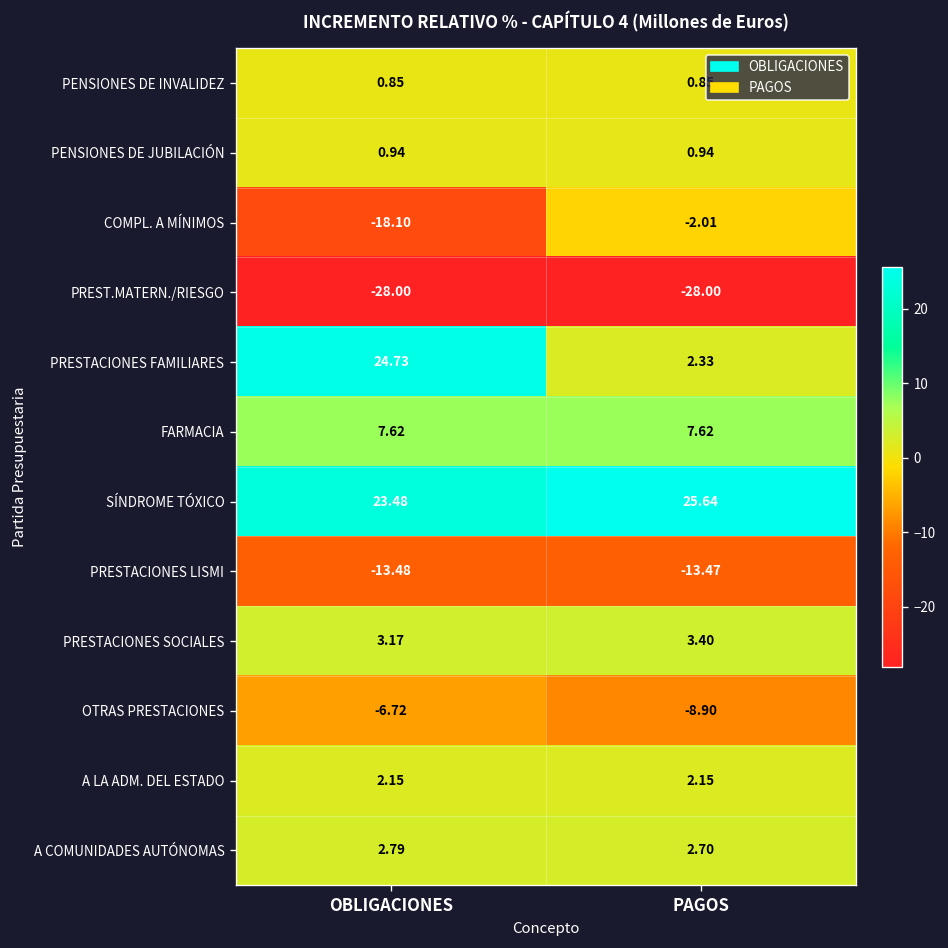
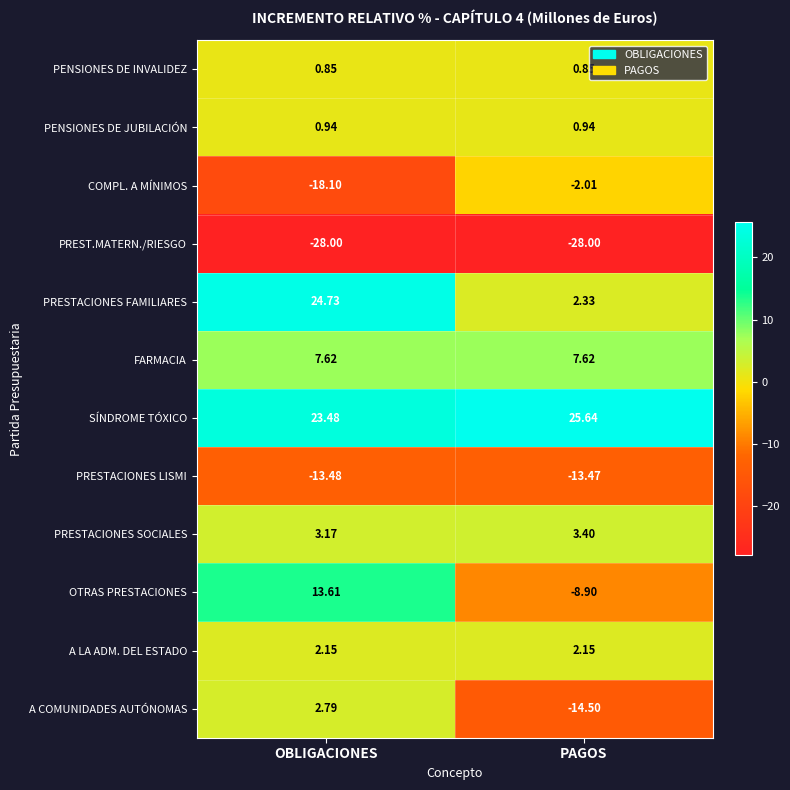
OTRAS PRESTACIONES, OBLIGACIONES: -6.72 -> 13.61
A COMUNIDADES AUTÓNOMAS, PAGOS: 2.70 -> -14.50
